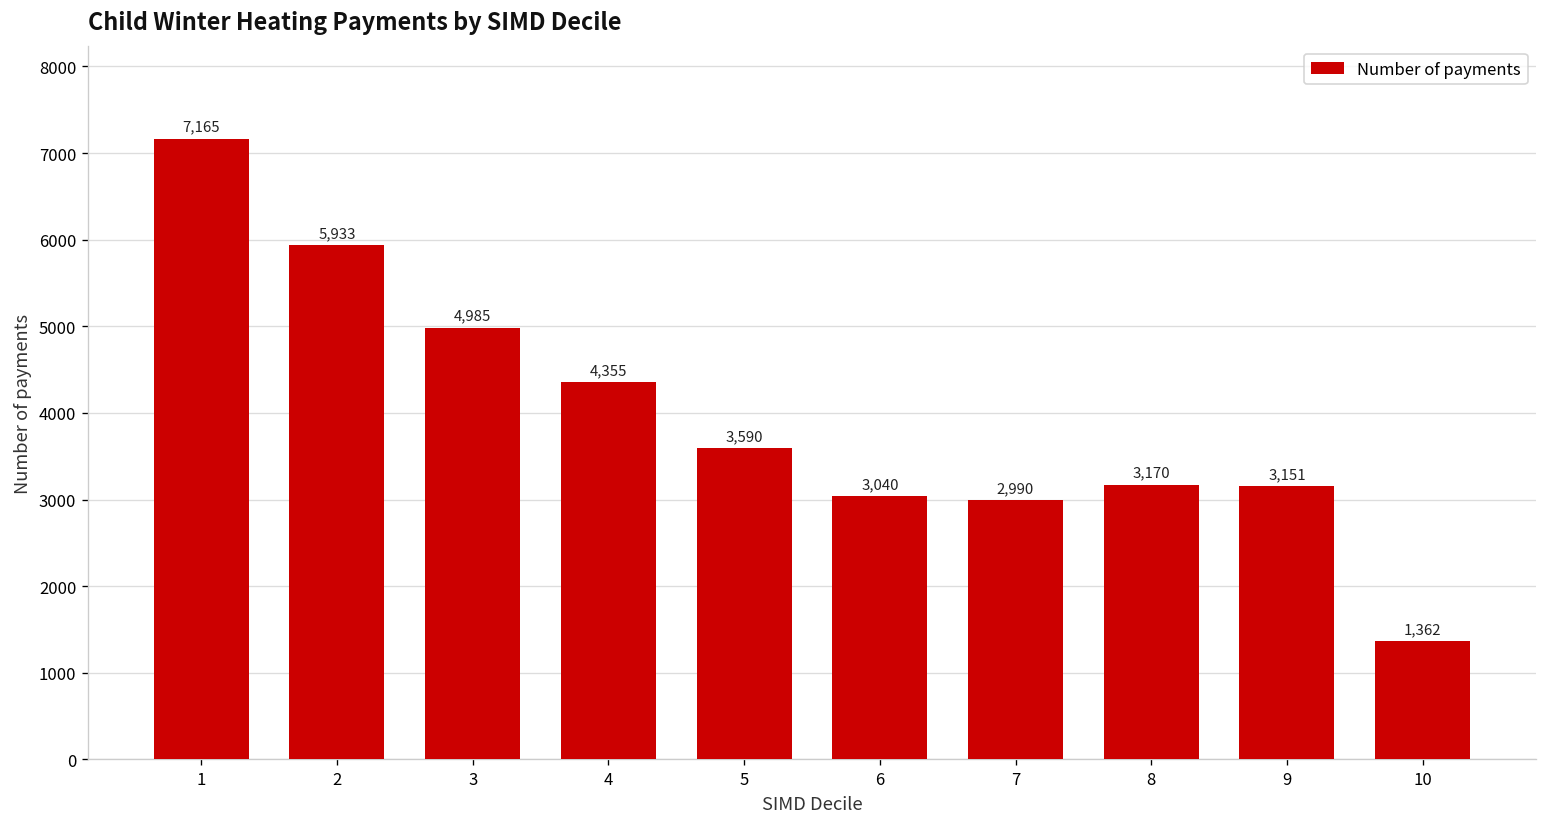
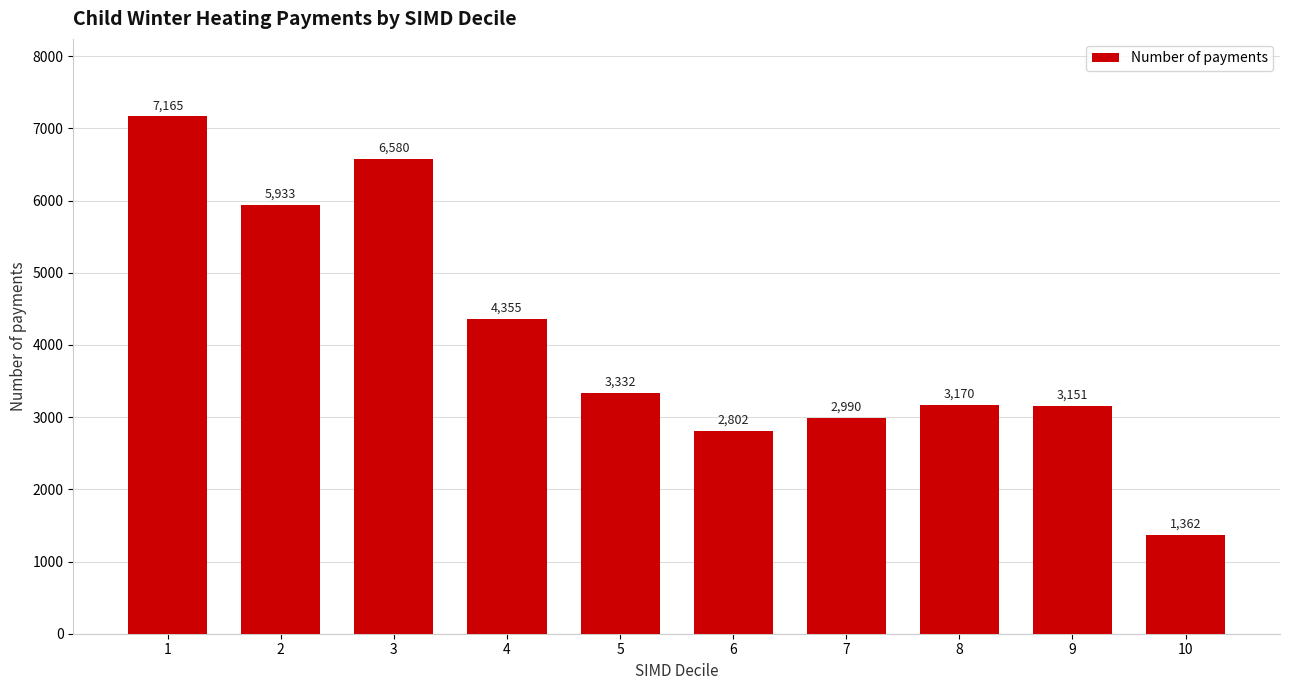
3: 4,985 -> 6,580
5: 3,590 -> 3,332
6: 3,040 -> 2,802
